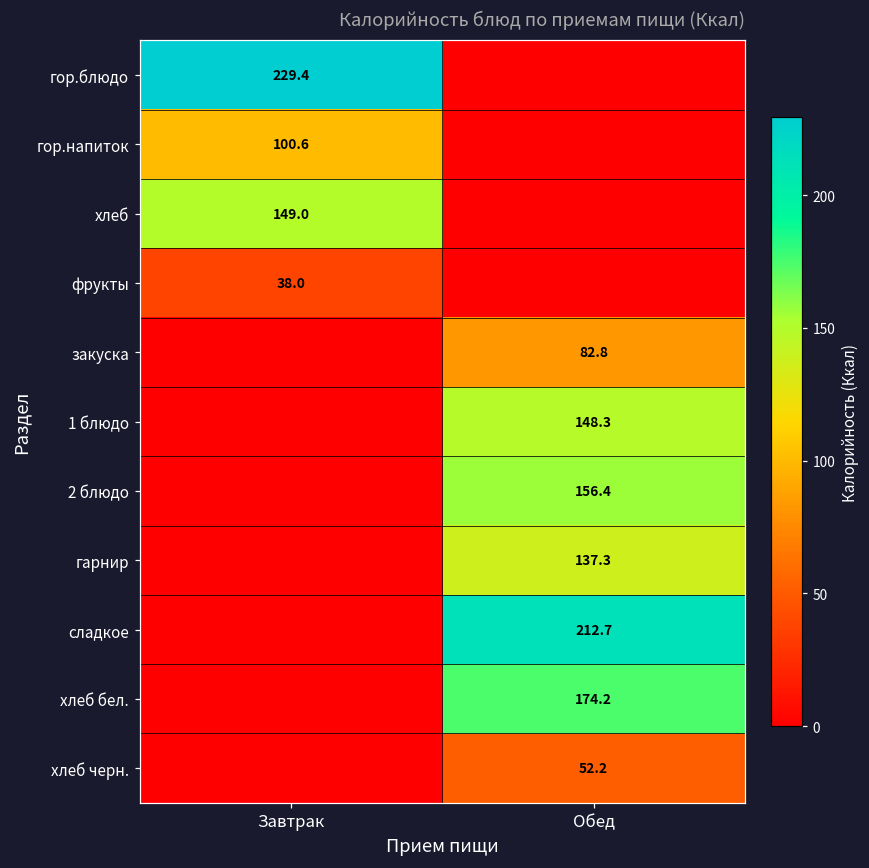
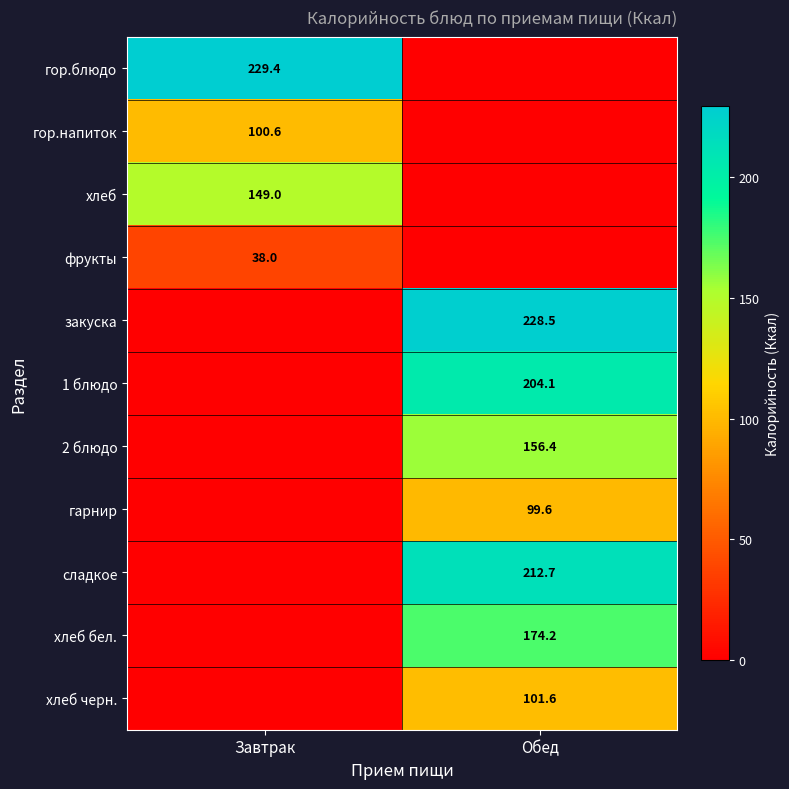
закуска, Обед: 82.8 -> 228.5
1 блюдо, Обед: 148.3 -> 204.1
гарнир, Обед: 137.3 -> 99.6
хлеб черн., Обед: 52.2 -> 101.6
